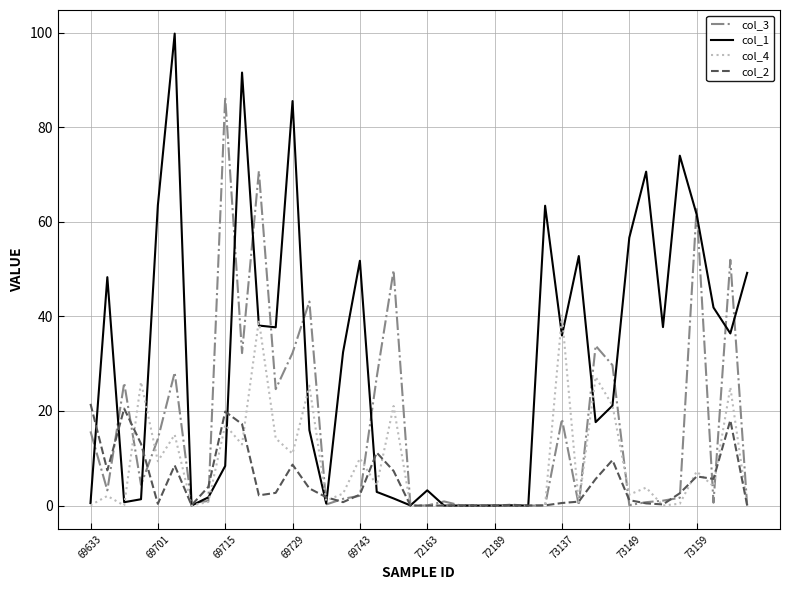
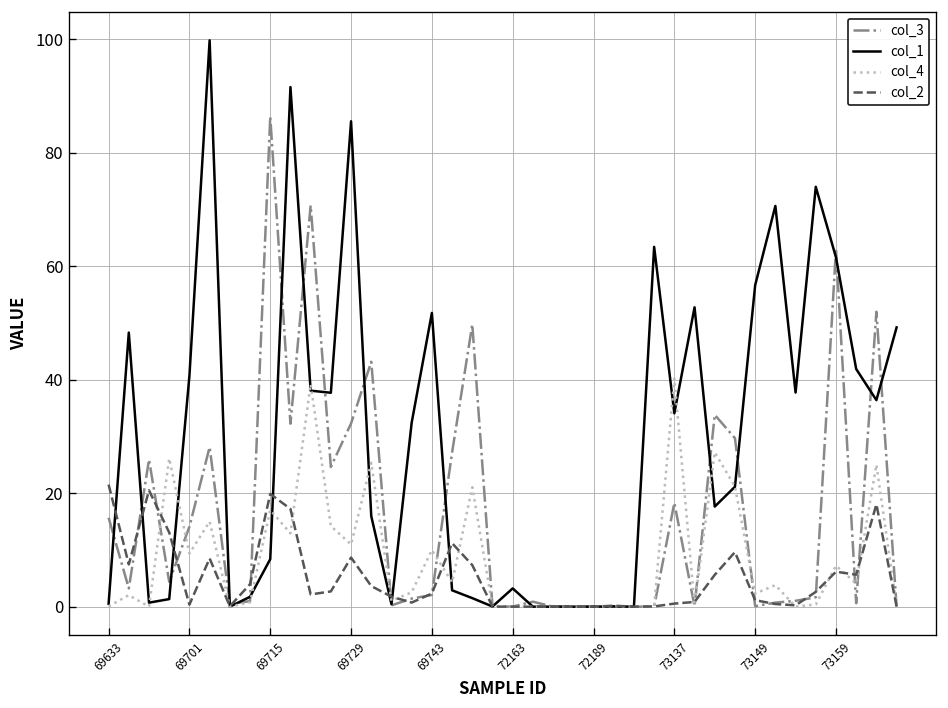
col_1, 69701: 63 -> 41
col_1, 73137: 36 -> 34
